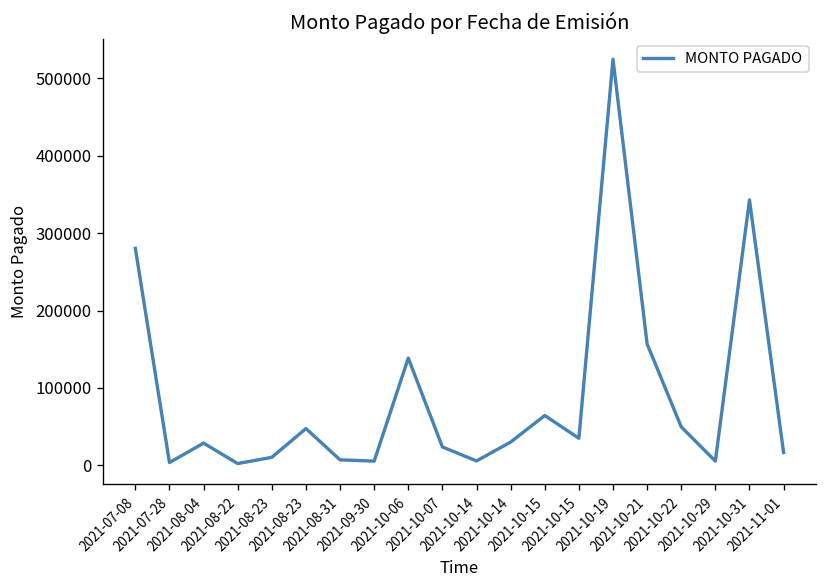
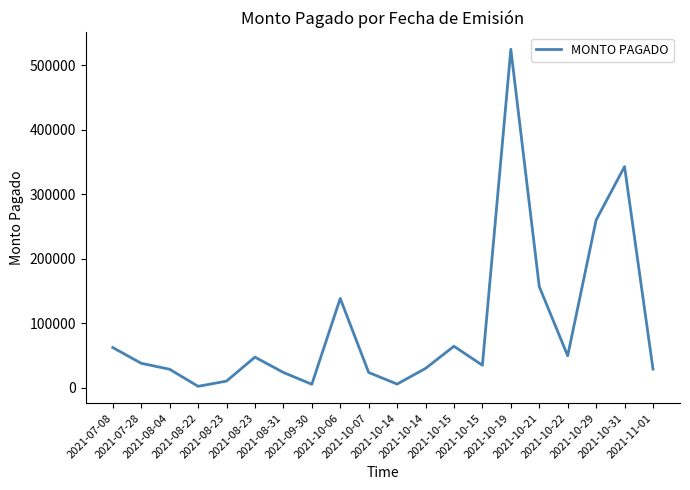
2021-07-08: 280000 -> 60000
2021-07-28: 0 -> 40000
2021-08-31: 10000 -> 20000
2021-10-29: 10000 -> 260000
2021-11-01: 20000 -> 30000
